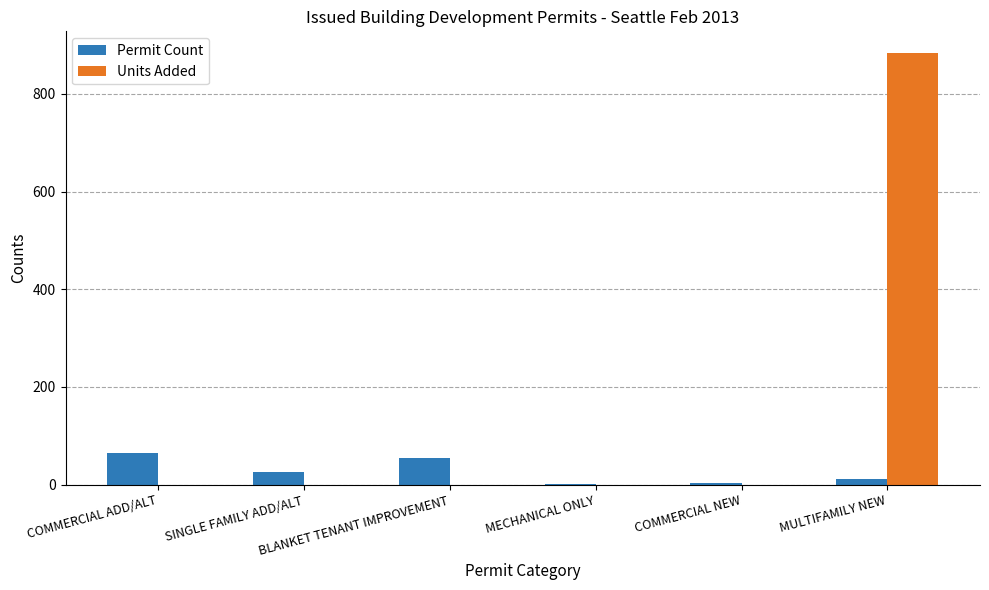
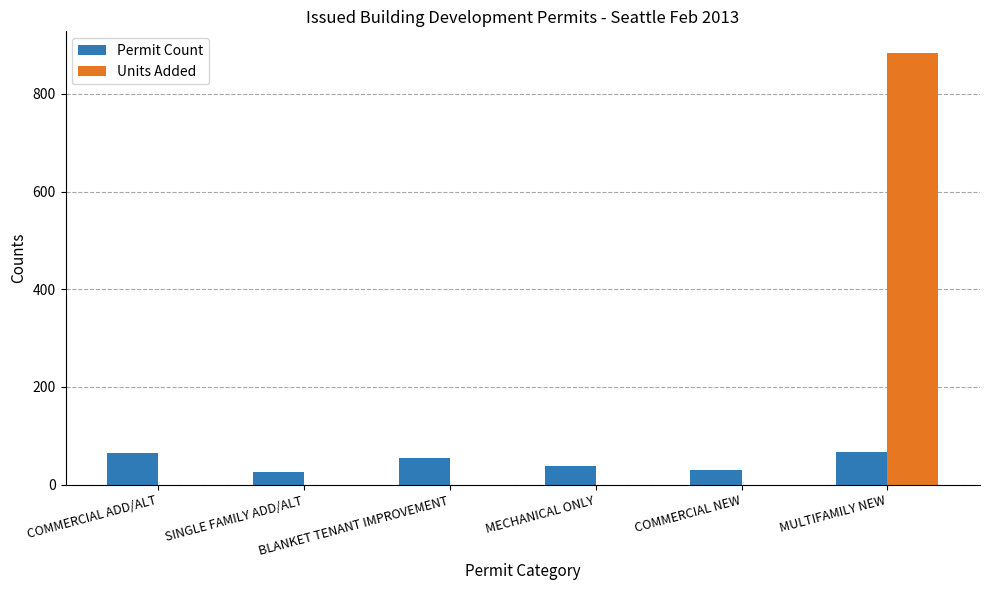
Permit Count, MECHANICAL ONLY: 0 -> 40
Permit Count, COMMERCIAL NEW: 0 -> 30
Permit Count, MULTIFAMILY NEW: 10 -> 70
